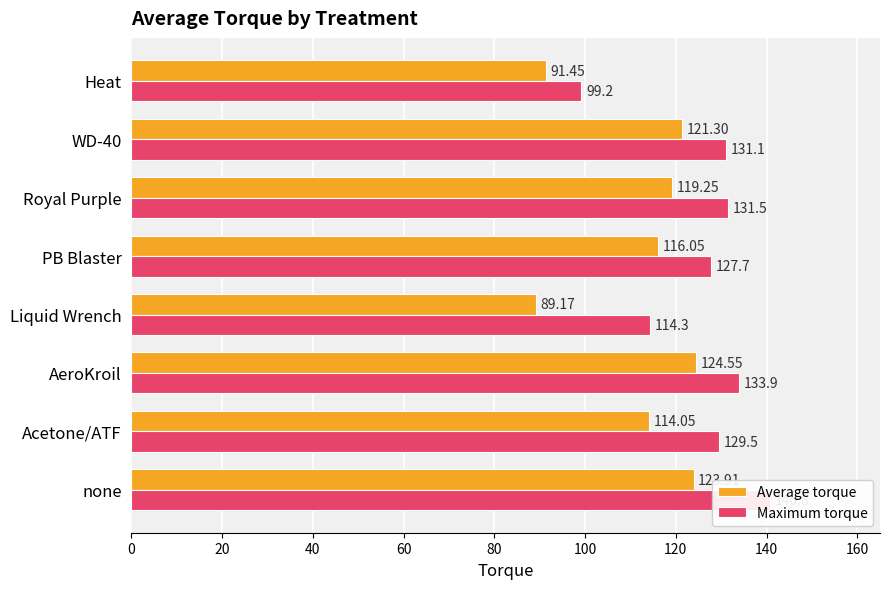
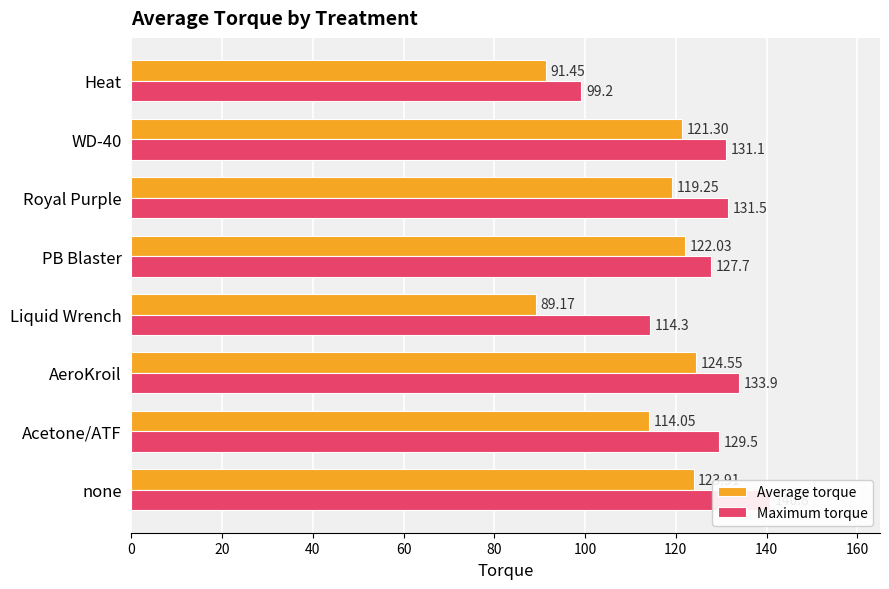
Average torque, PB Blaster: 116.05 -> 122.03
